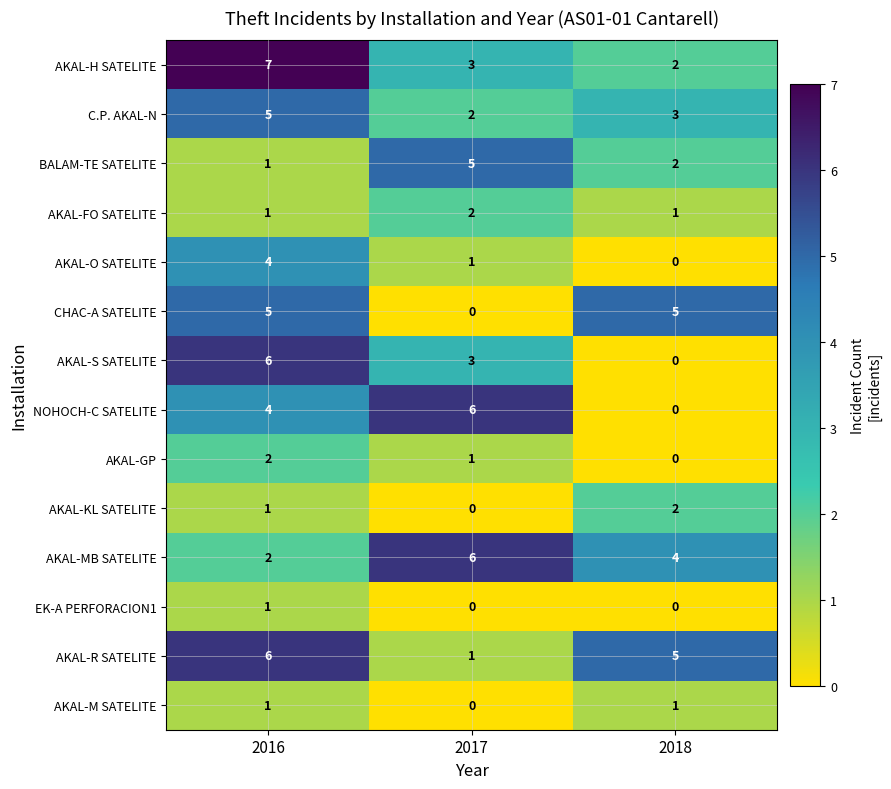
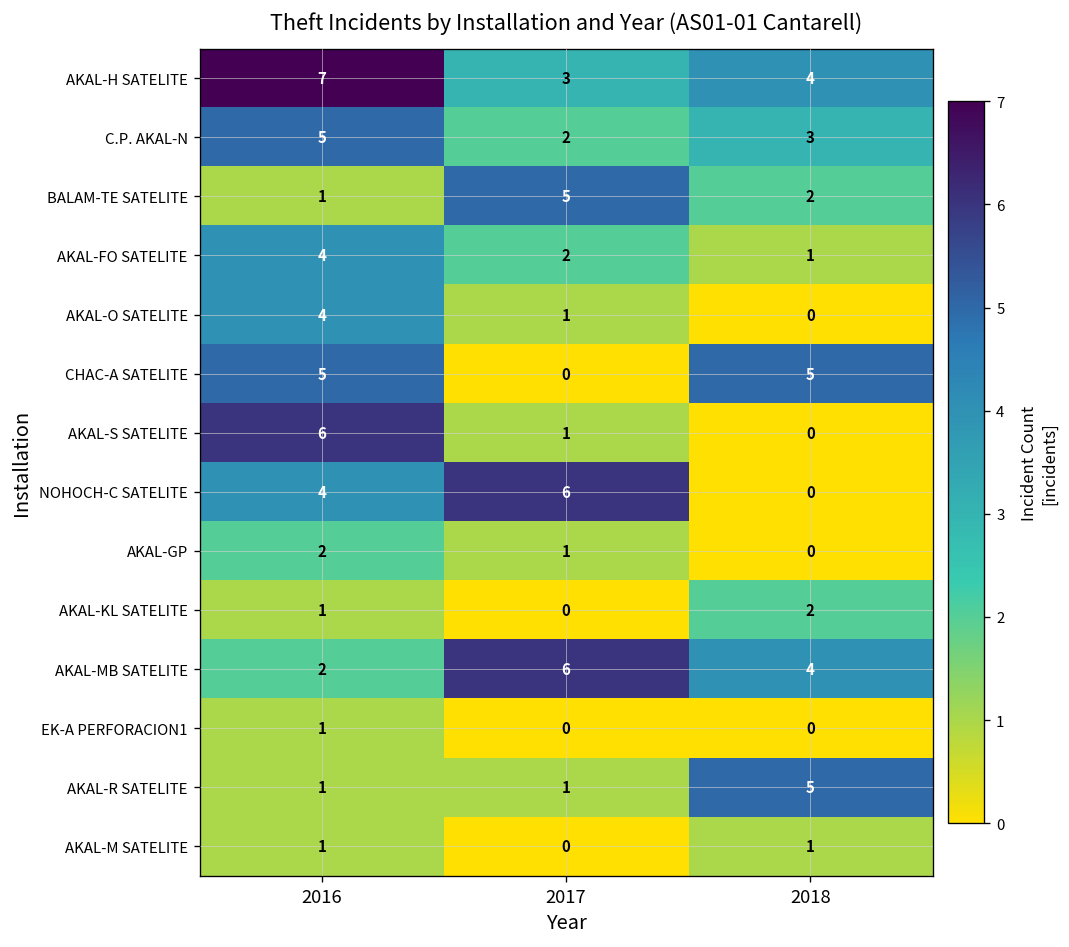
AKAL-H SATELITE, 2018: 2 -> 4
AKAL-FO SATELITE, 2016: 1 -> 4
AKAL-S SATELITE, 2017: 3 -> 1
AKAL-R SATELITE, 2016: 6 -> 1
